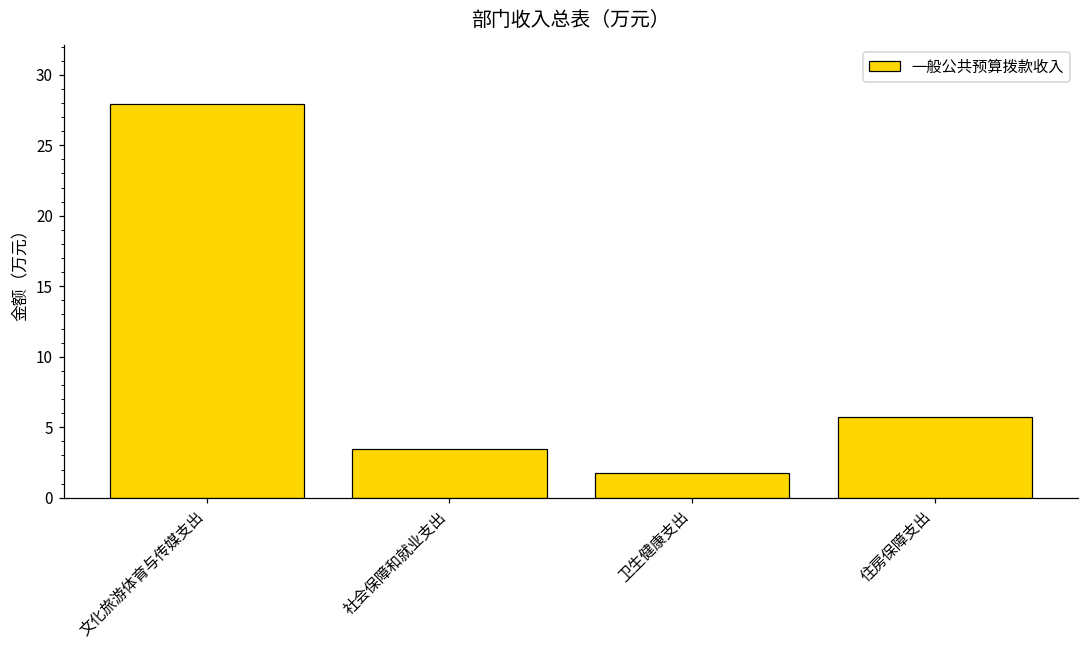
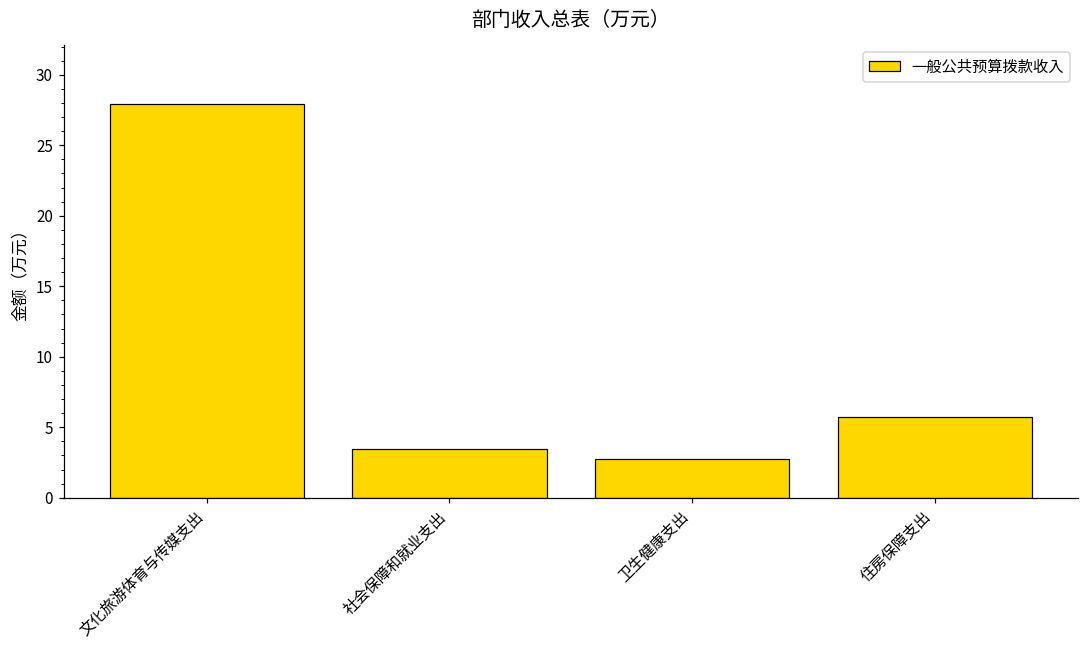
卫生健康支出: 1.8 -> 2.8
